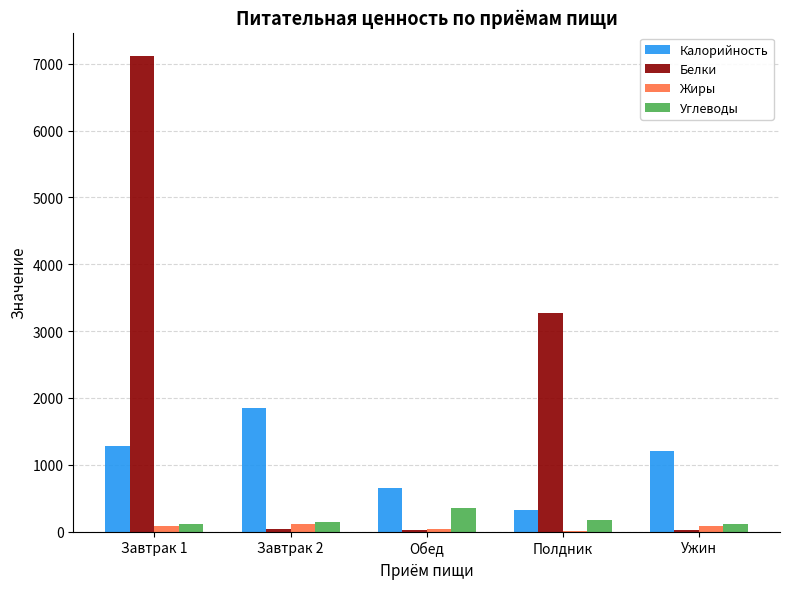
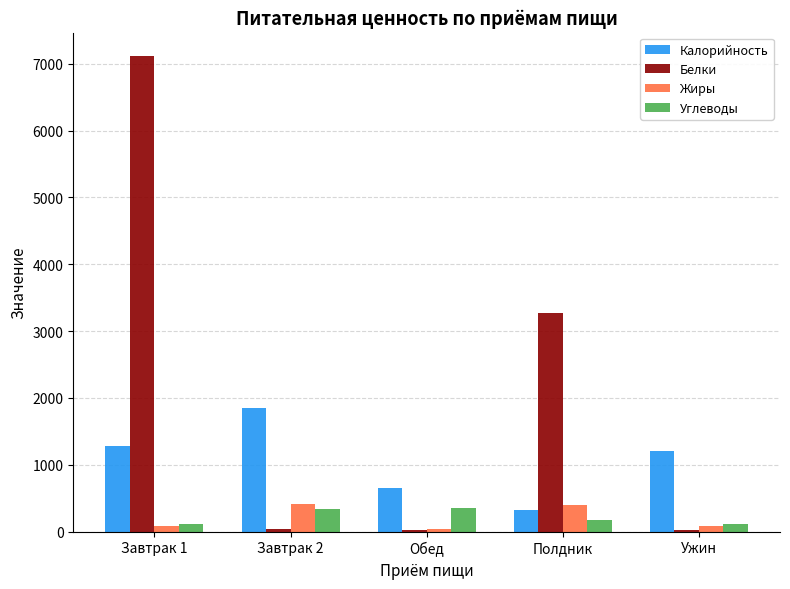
Жиры, Завтрак 2: 100 -> 400
Углеводы, Завтрак 2: 100 -> 300
Жиры, Полдник: 0 -> 400
